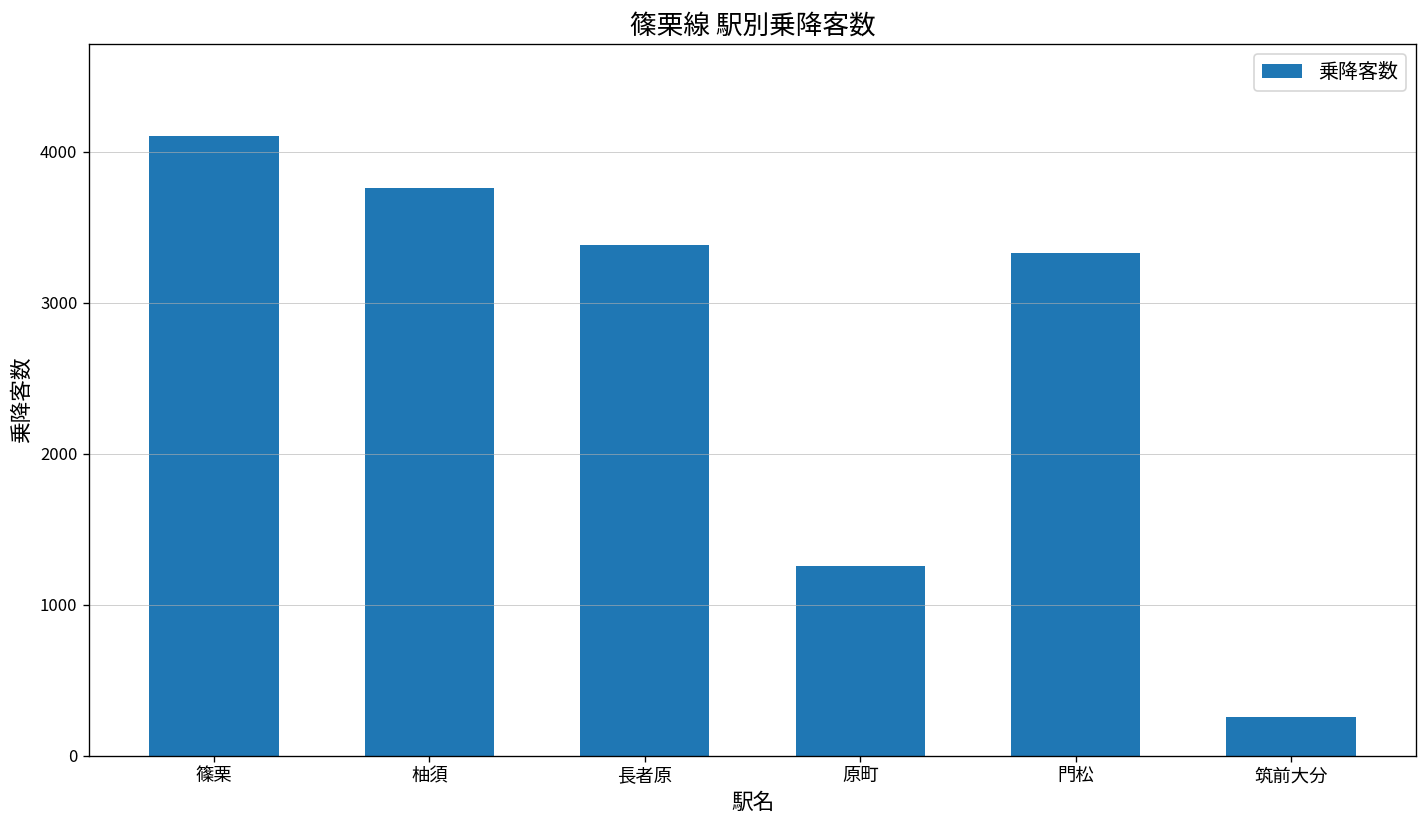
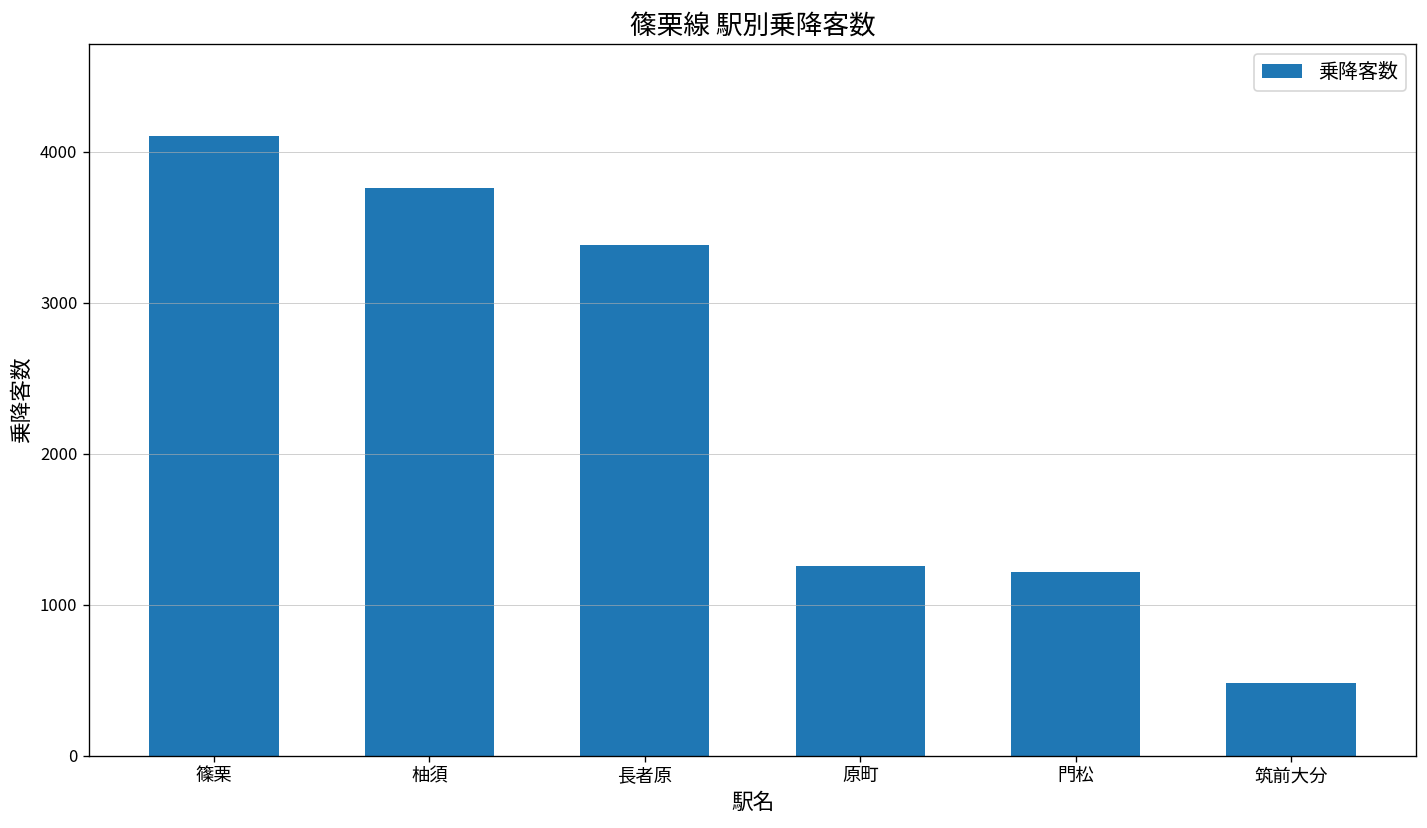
門松: 3330 -> 1210
筑前大分: 250 -> 480
